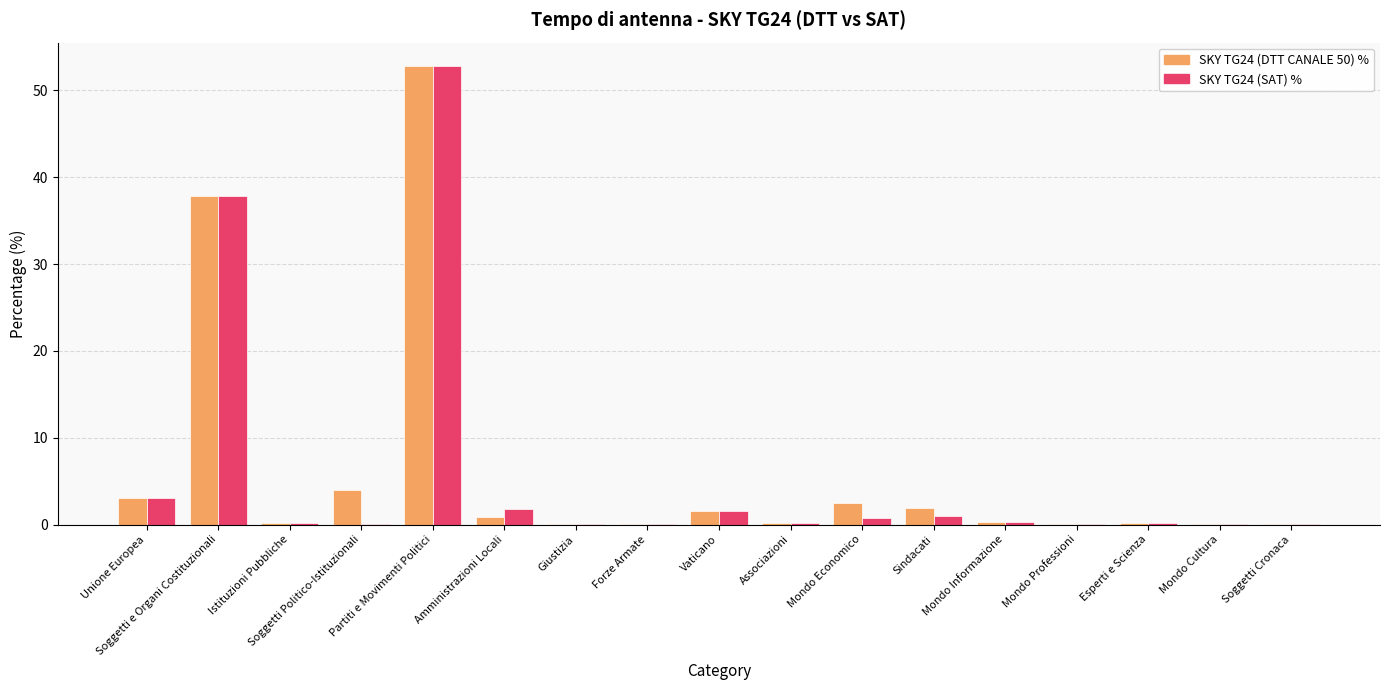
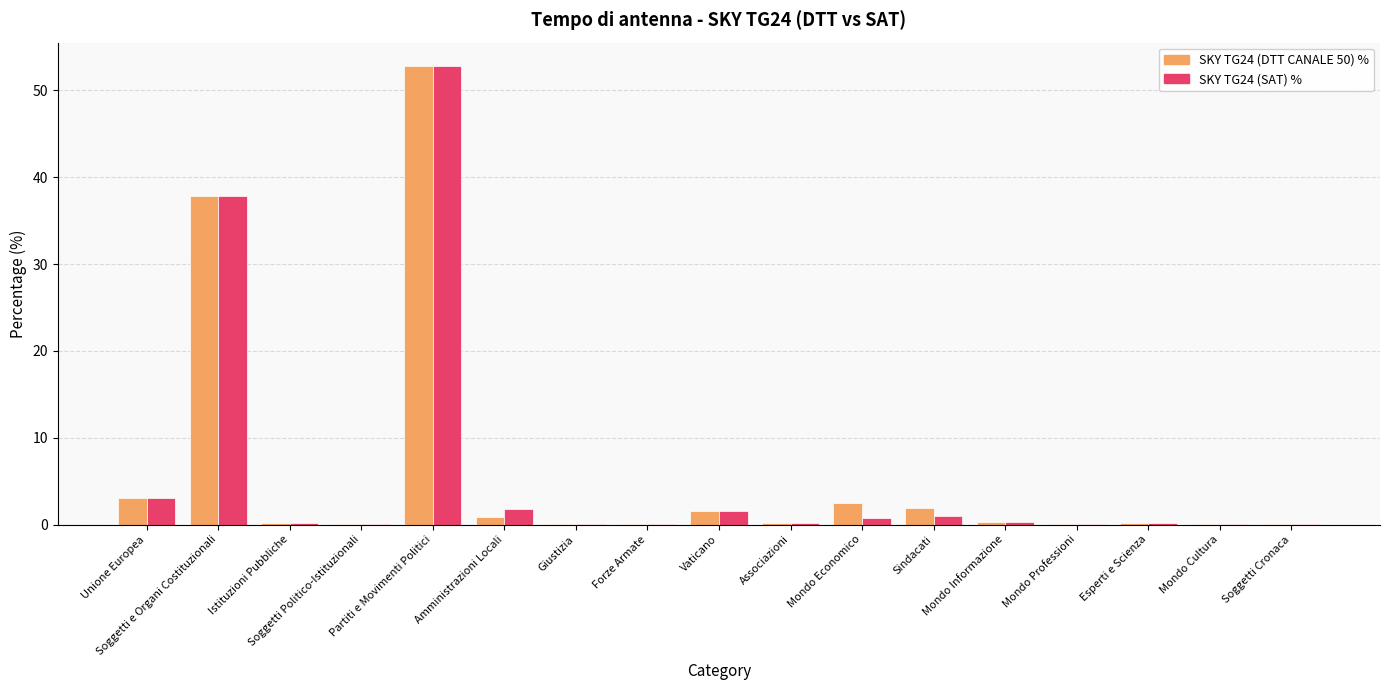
SKY TG24 (DTT CANALE 50) %, Soggetti Politico-Istituzionali: 4 -> 0
